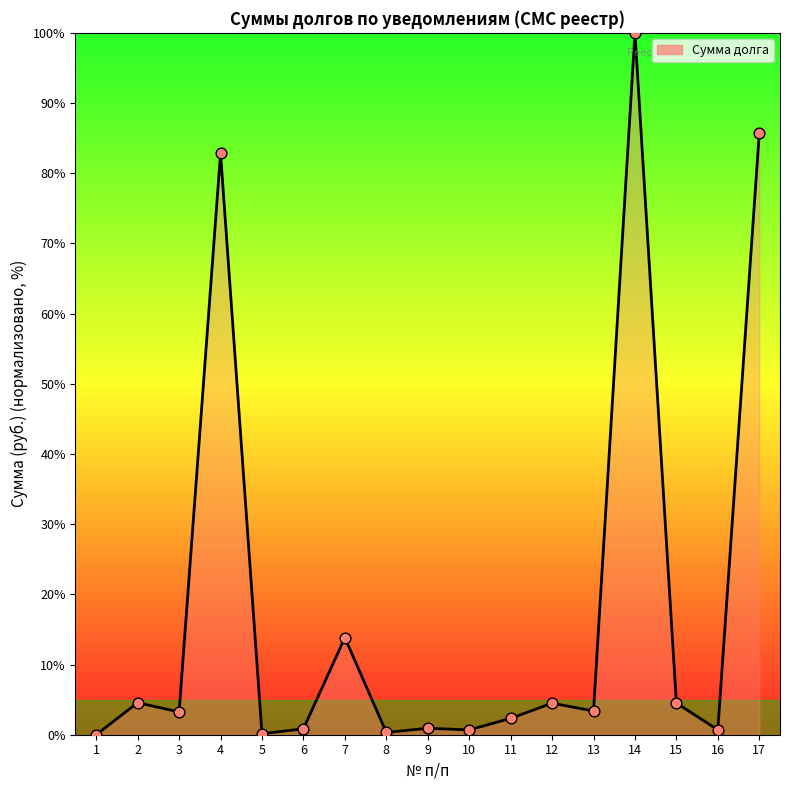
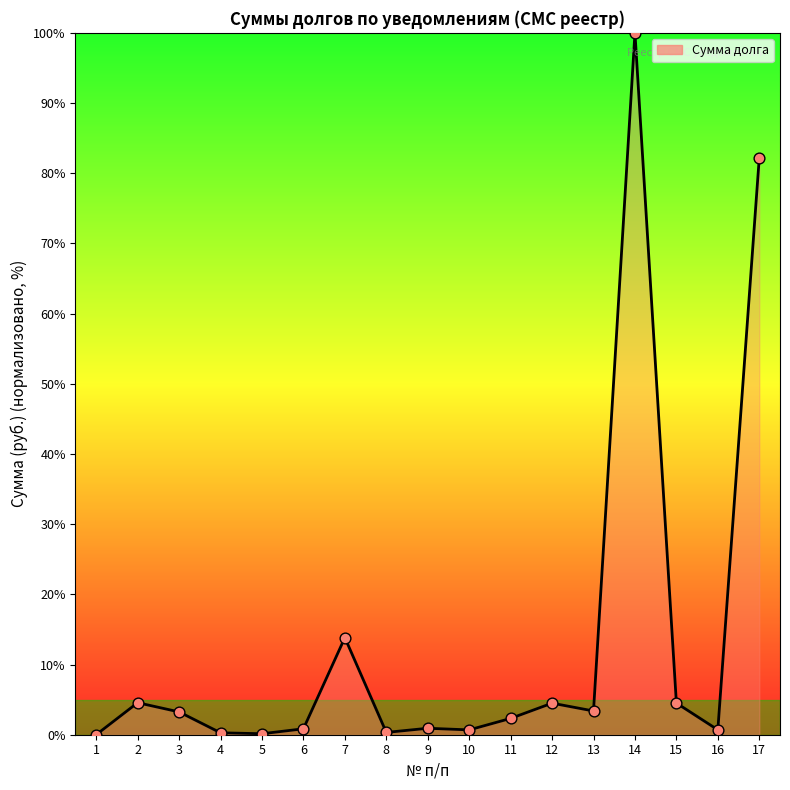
4: 83% -> 0%
17: 86% -> 82%
